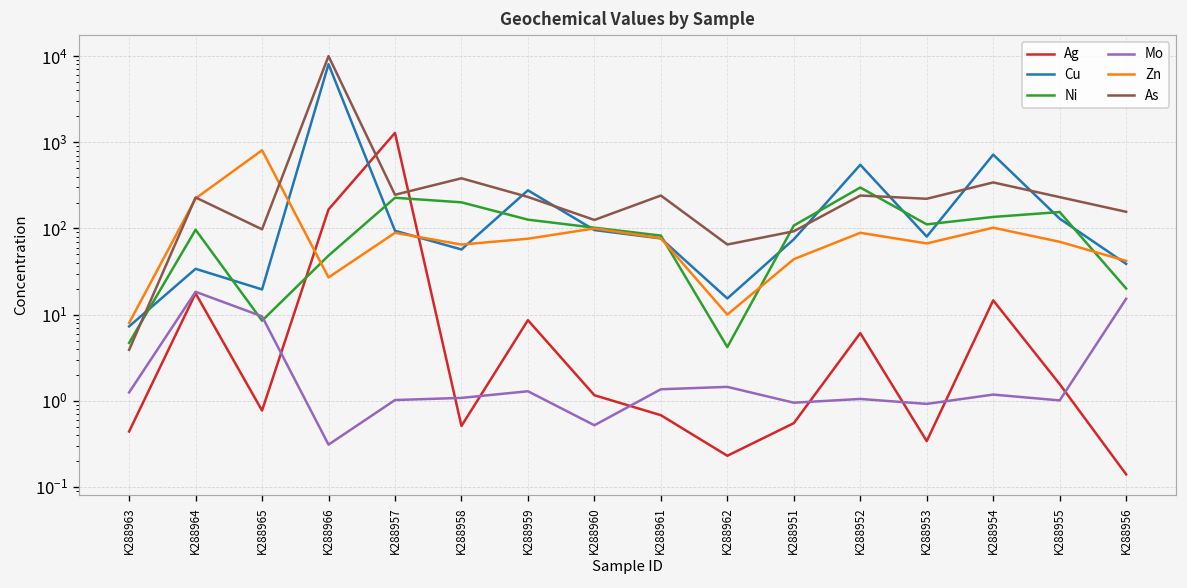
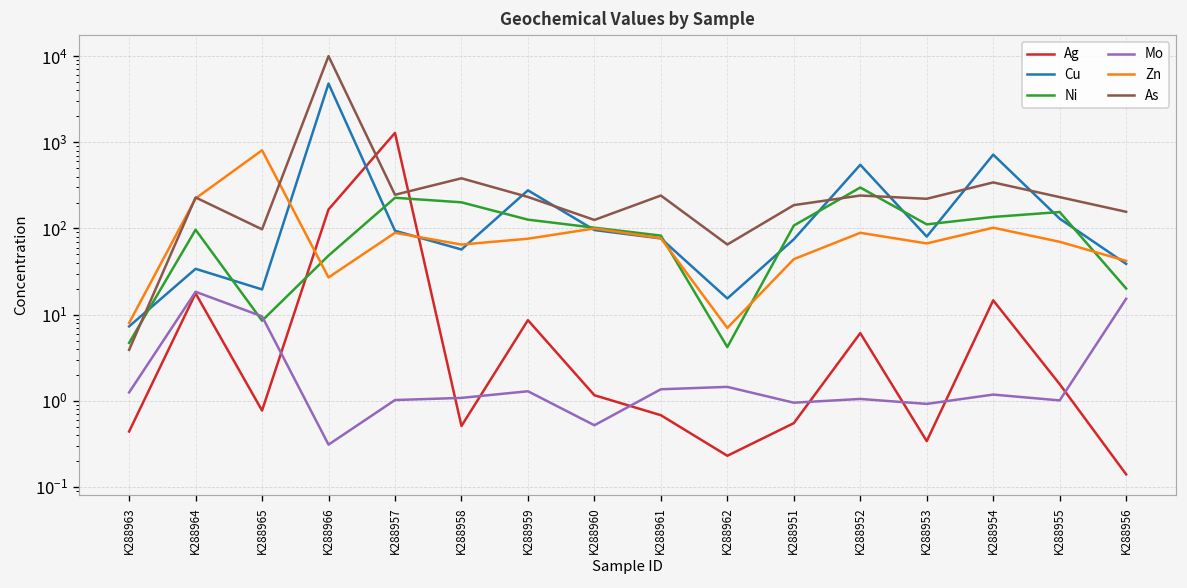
Cu, K288966: 8000 -> 5000
Zn, K288962: 10 -> 7
As, K288951: 90 -> 190
